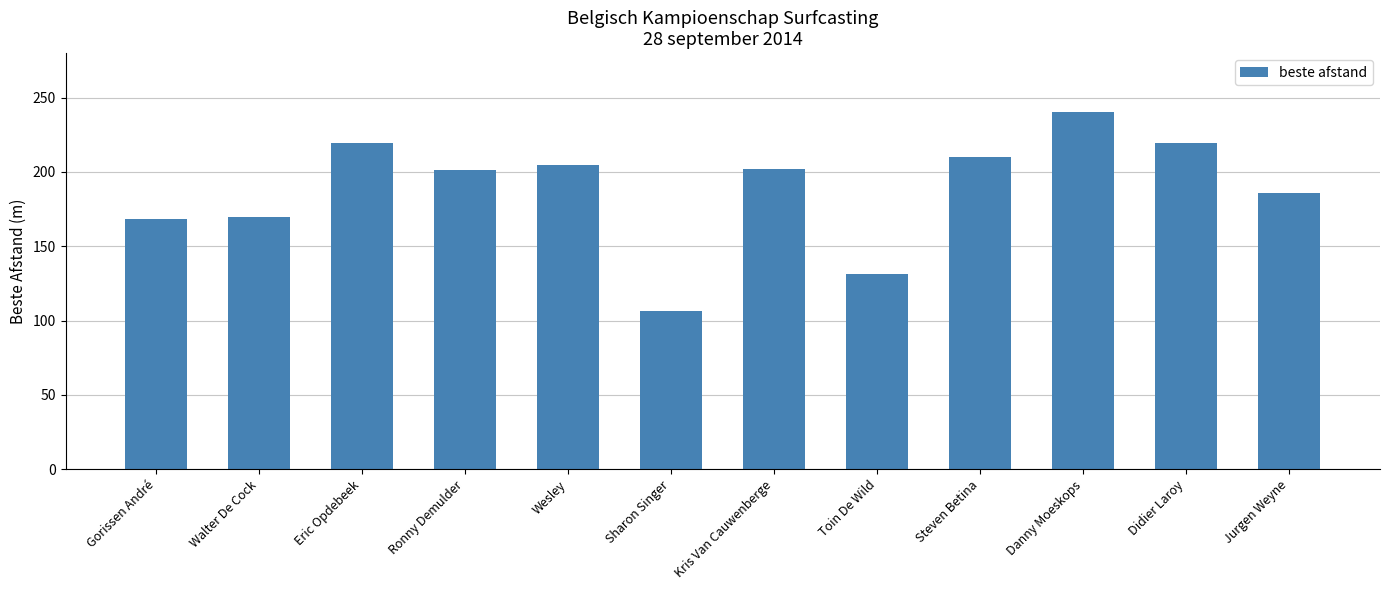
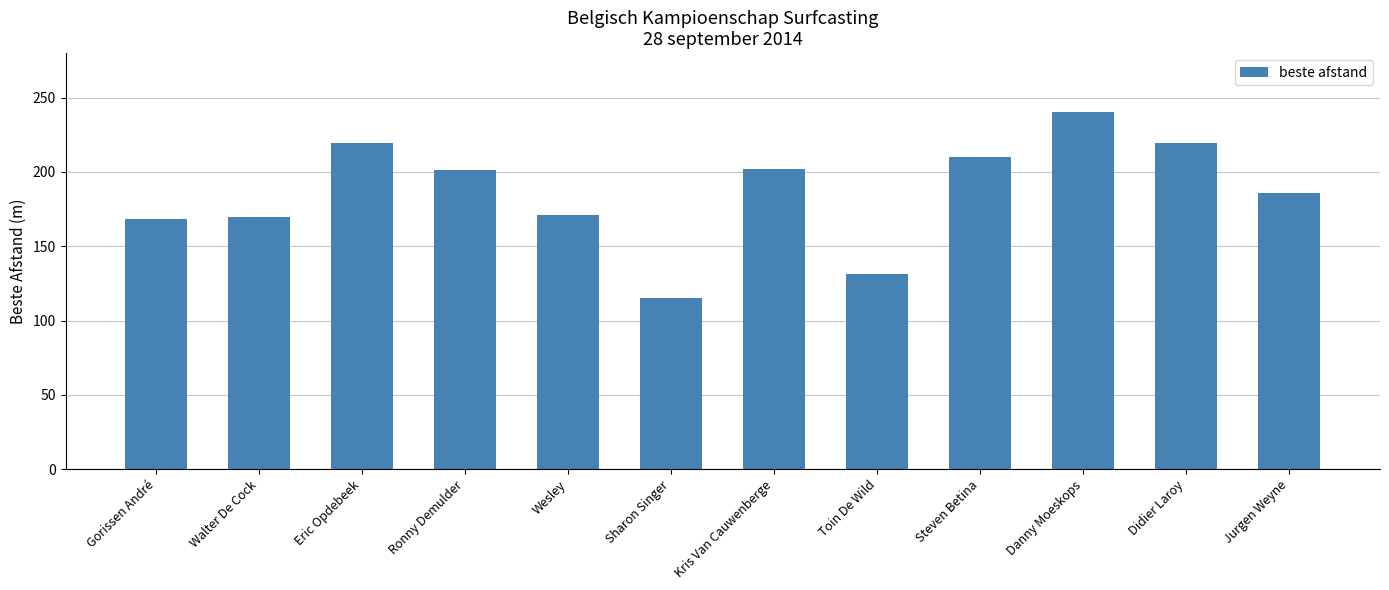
Wesley: 205 -> 171
Sharon Singer: 106 -> 115
